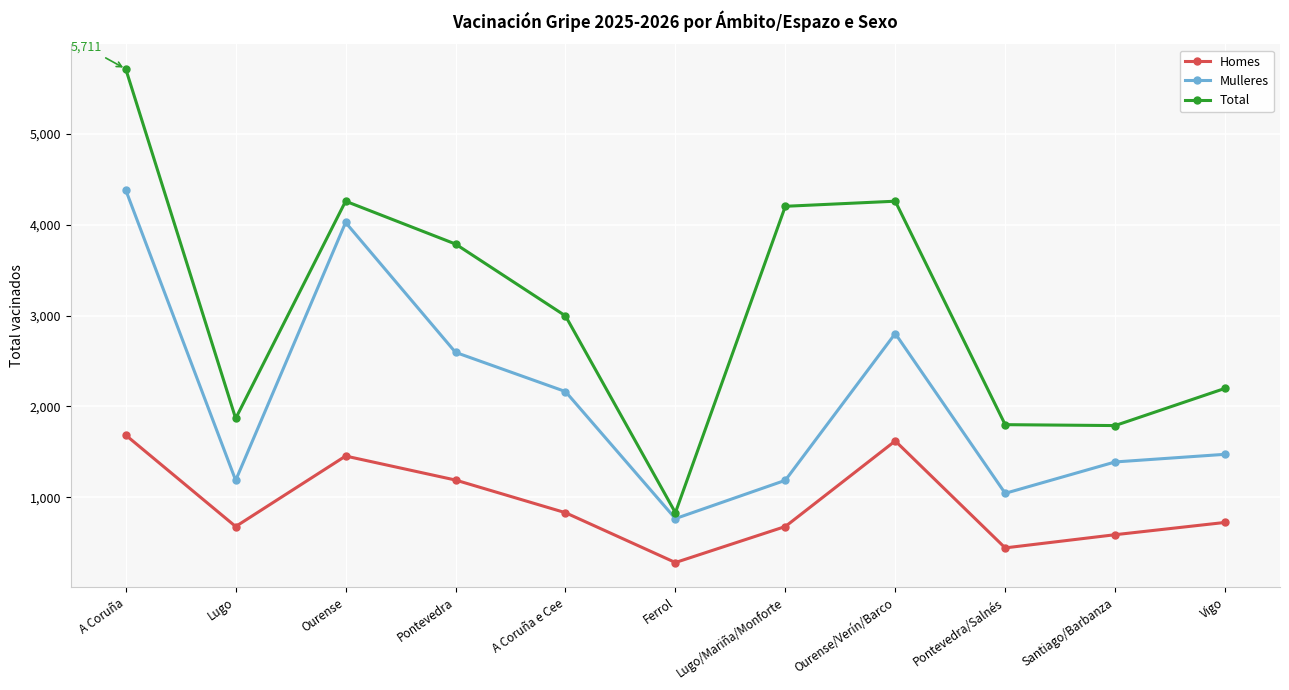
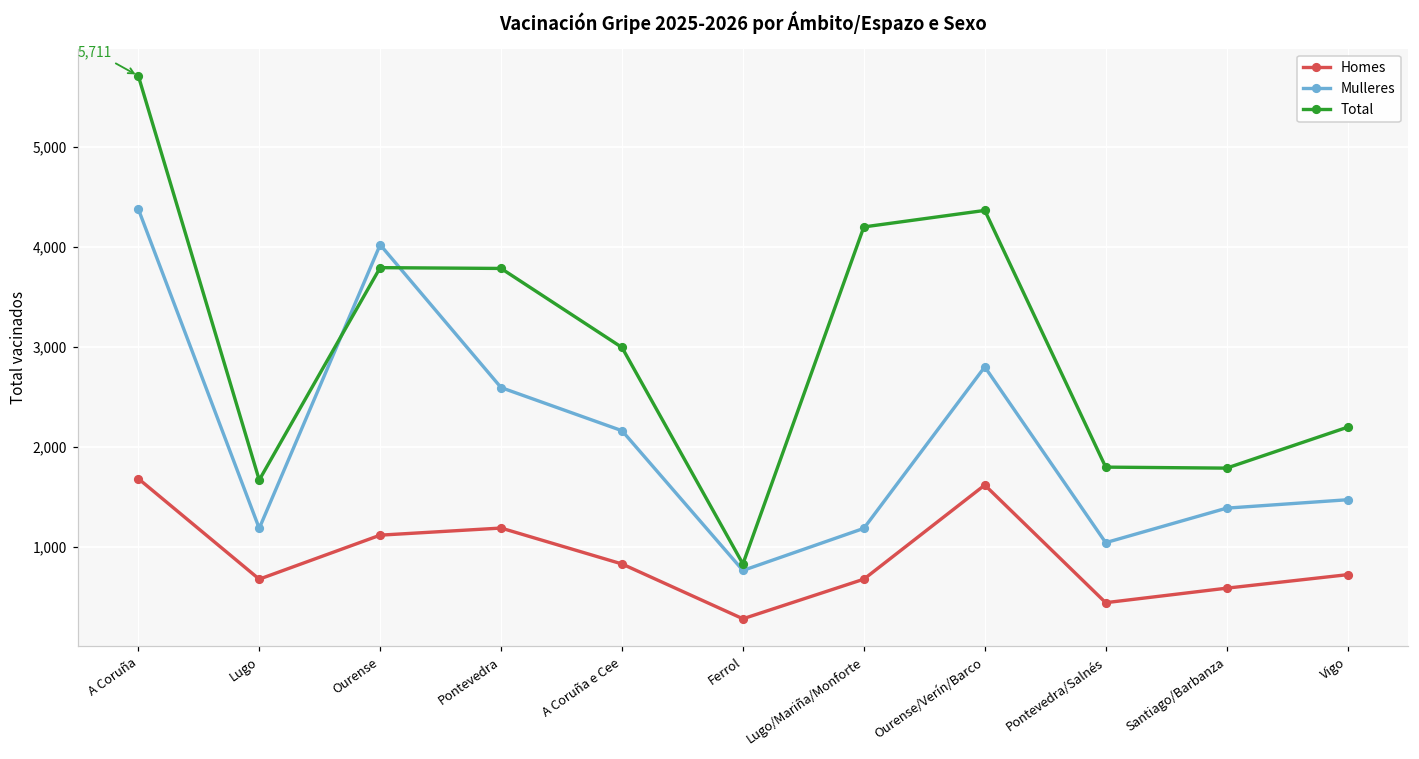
Total, Lugo: 1,900 -> 1,700
Homes, Ourense: 1,500 -> 1,100
Total, Ourense: 4,300 -> 3,800
Total, Ourense/Verín/Barco: 4,300 -> 4,400
